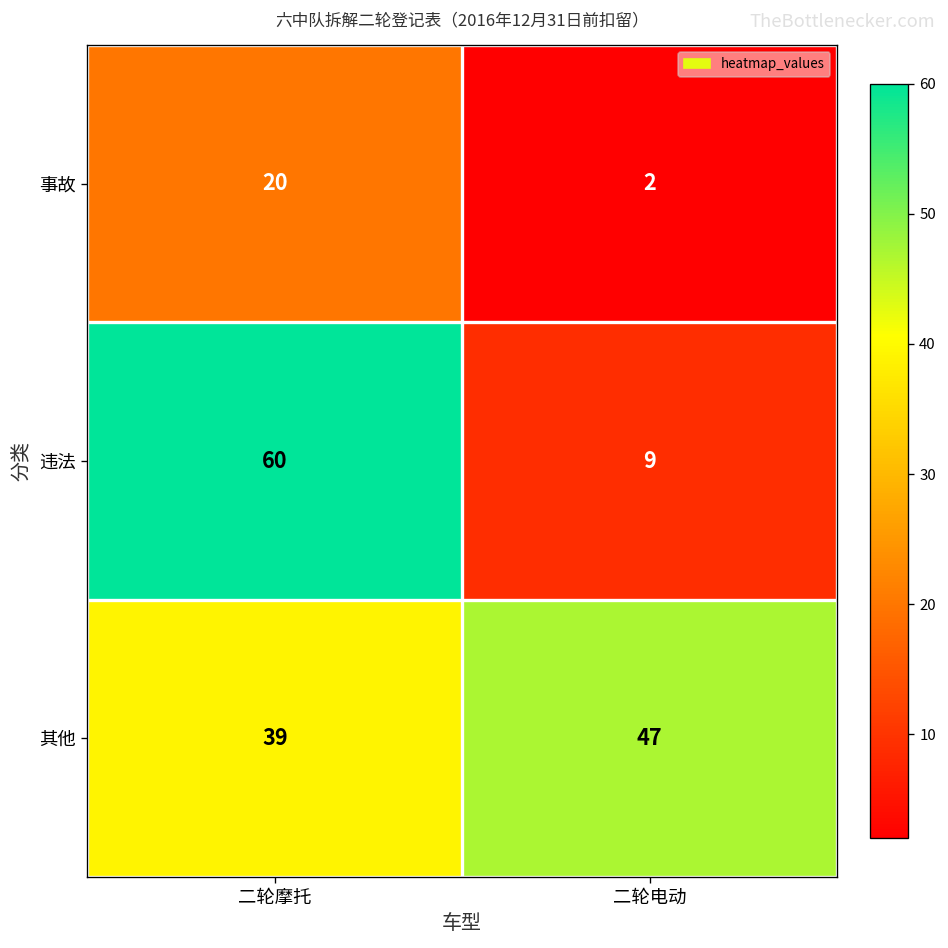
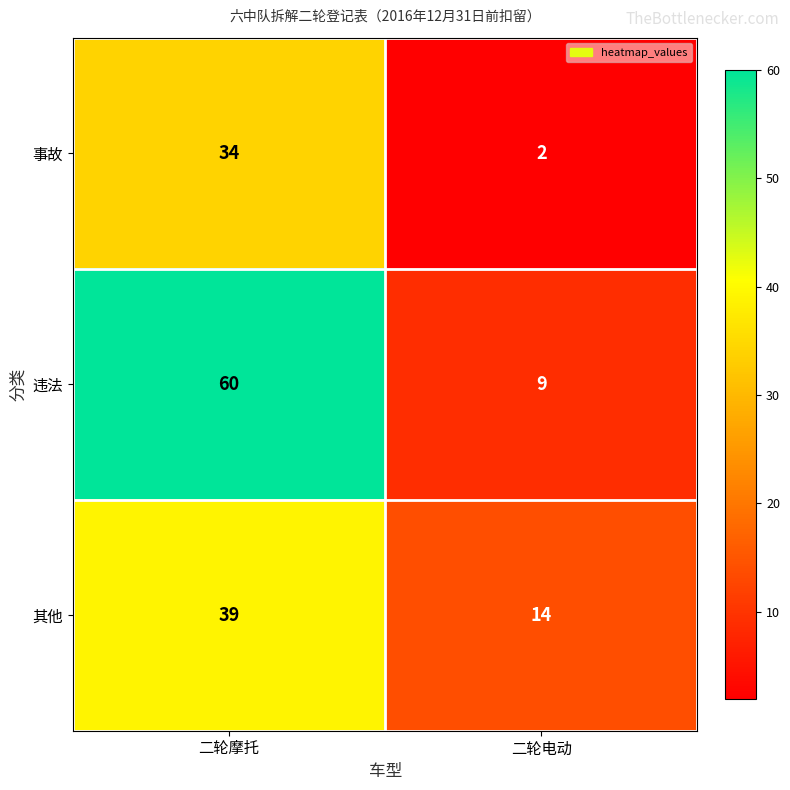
事故, 二轮摩托: 20 -> 34
其他, 二轮电动: 47 -> 14
